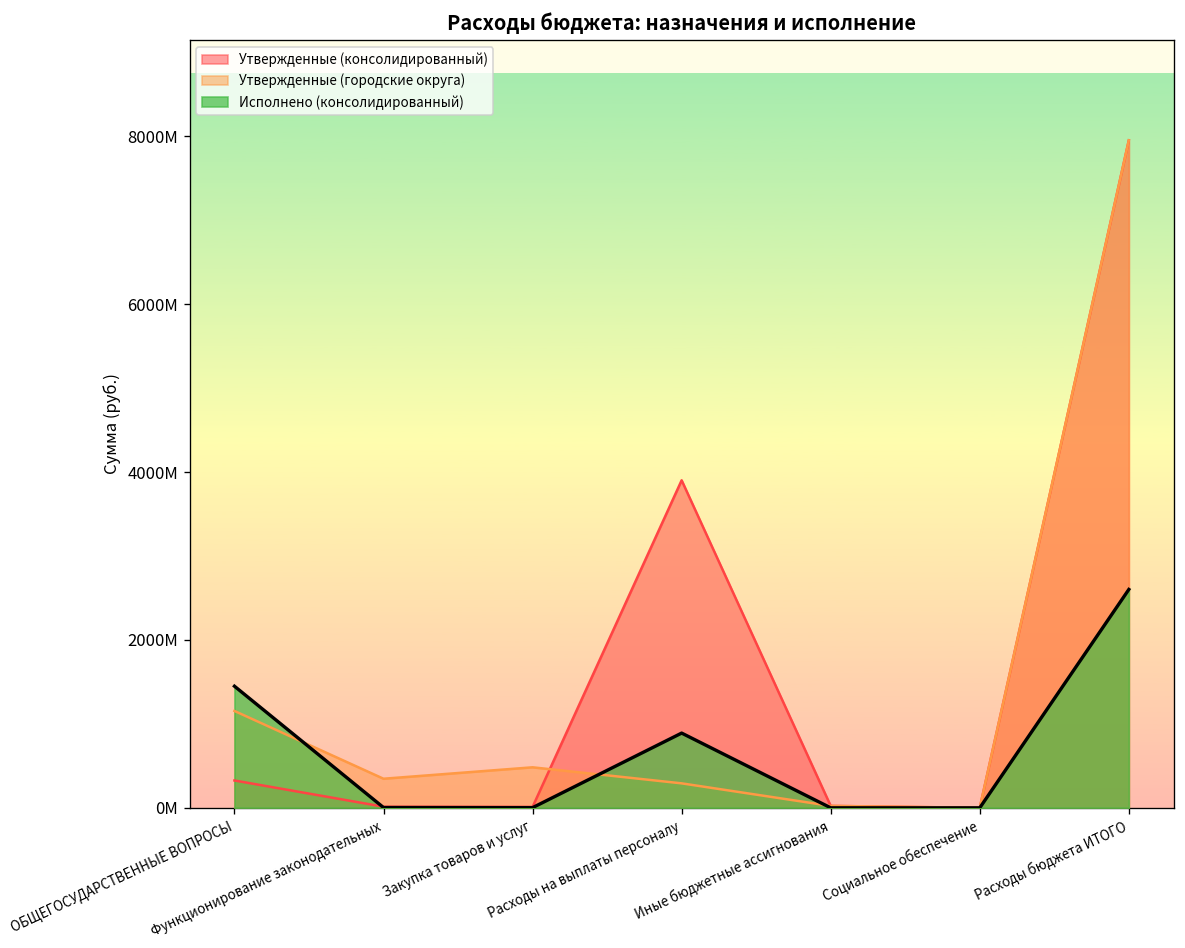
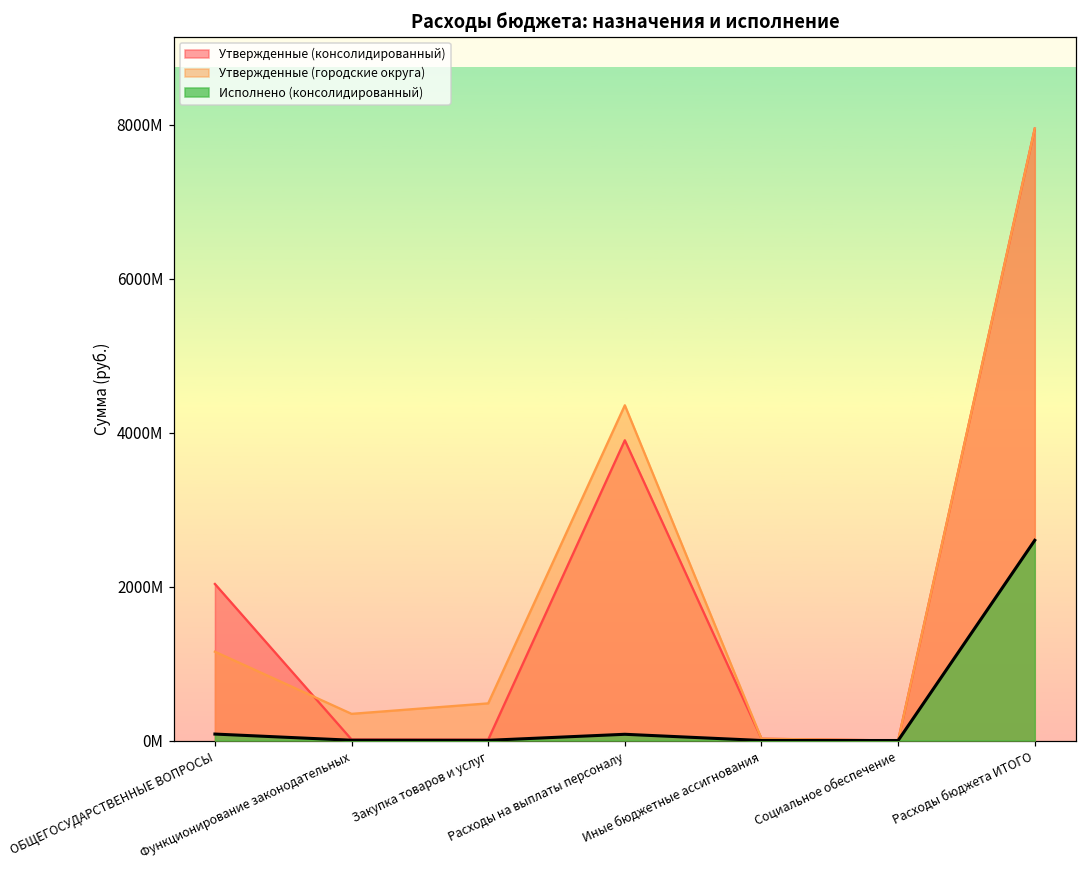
Утвержденные (консолидированный), ОБЩЕГОСУДАРСТВЕННЫЕ ВОПРОСЫ: 300000000 -> 2000000000
Исполнено (консолидированный), ОБЩЕГОСУДАРСТВЕННЫЕ ВОПРОСЫ: 1400000000 -> 100000000
Утвержденные (городские округа), Расходы на выплаты персоналу: 300000000 -> 4400000000
Исполнено (консолидированный), Расходы на выплаты персоналу: 900000000 -> 100000000
